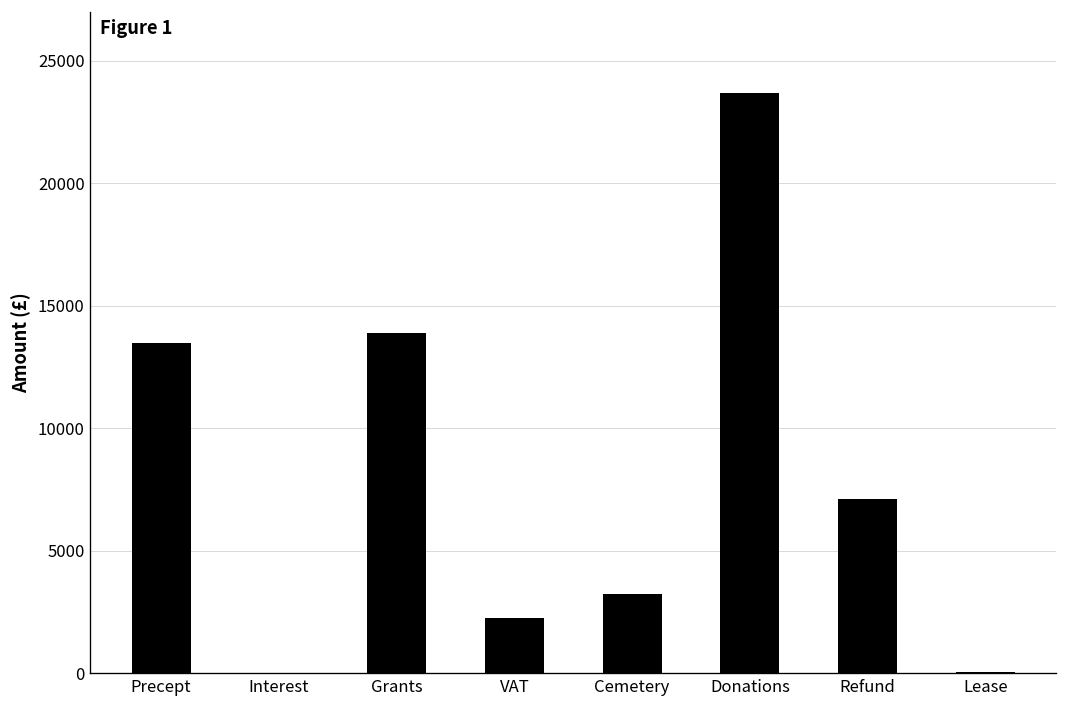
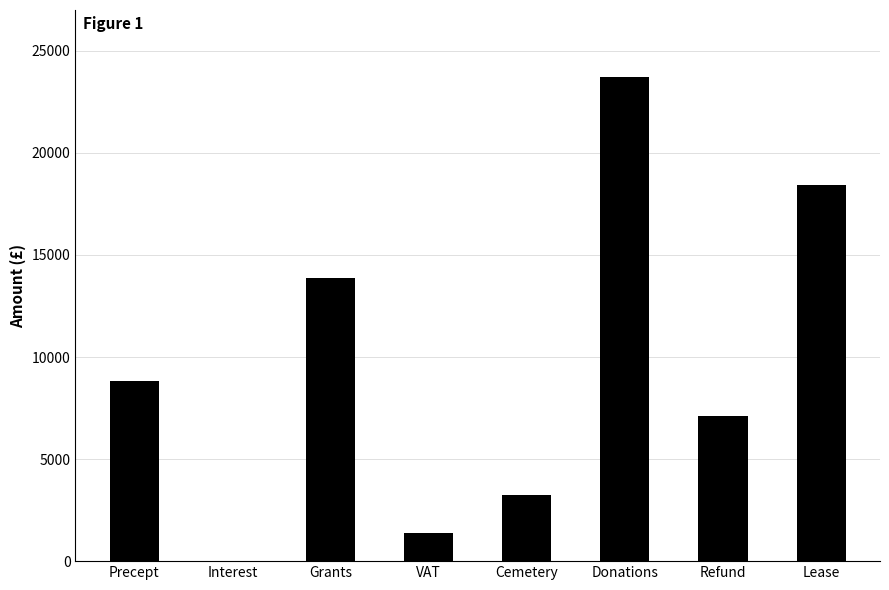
Precept: 13500 -> 8800
VAT: 2300 -> 1400
Lease: 100 -> 18400
